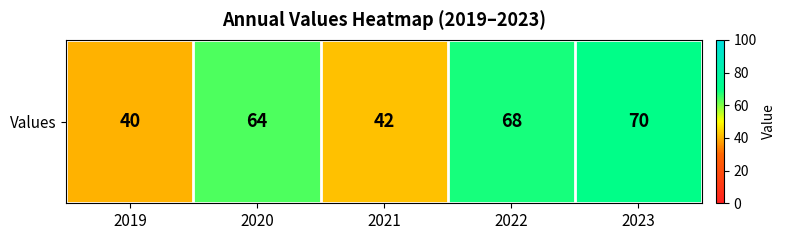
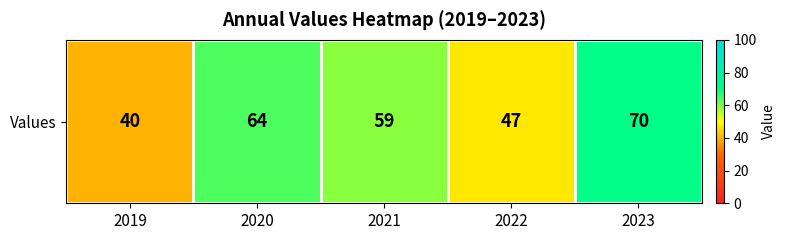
Values, 2021: 42 -> 59
Values, 2022: 68 -> 47
